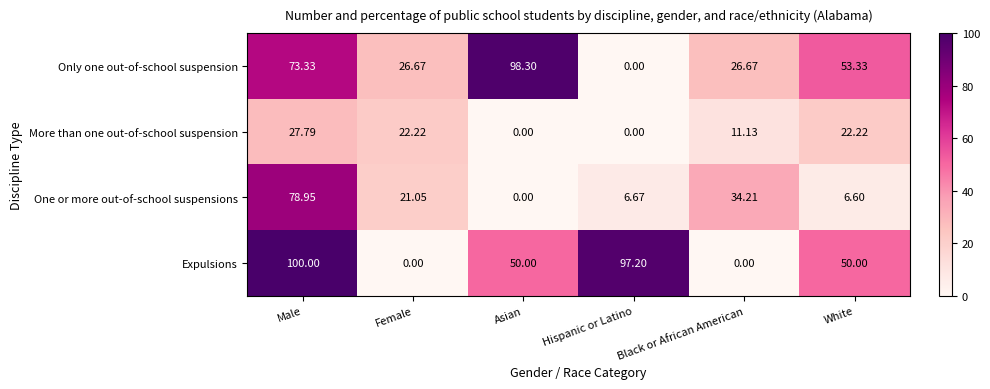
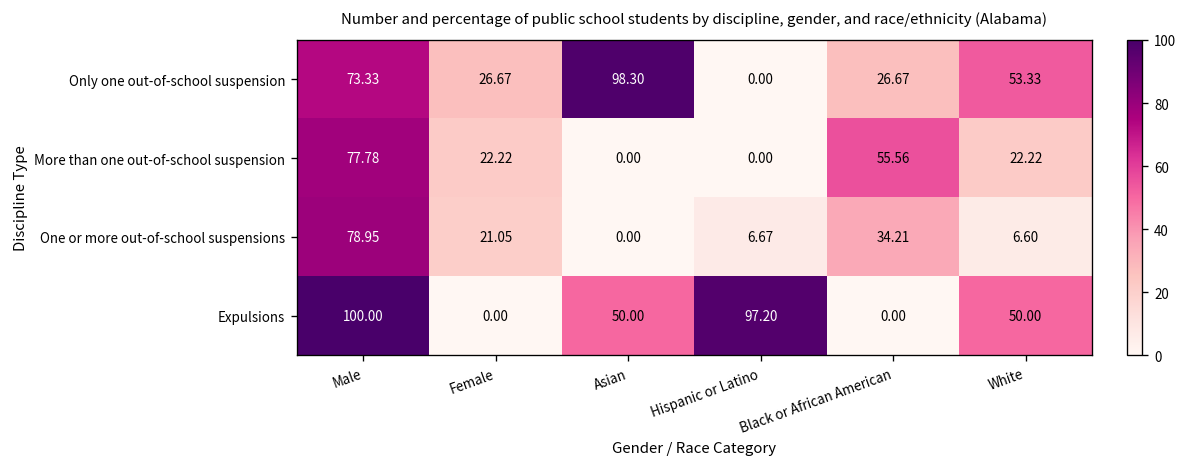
More than one out-of-school suspension, Male: 27.79 -> 77.78
More than one out-of-school suspension, Black or African American: 11.13 -> 55.56
